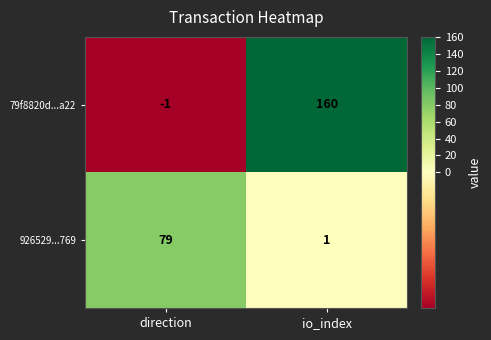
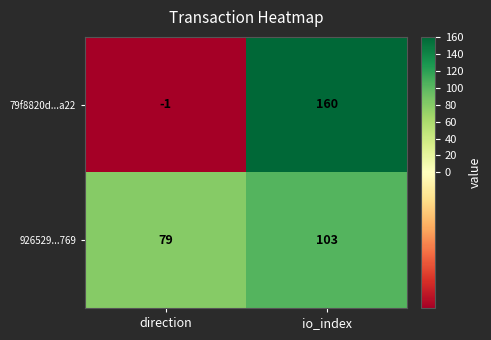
926529...769, io_index: 1 -> 103
